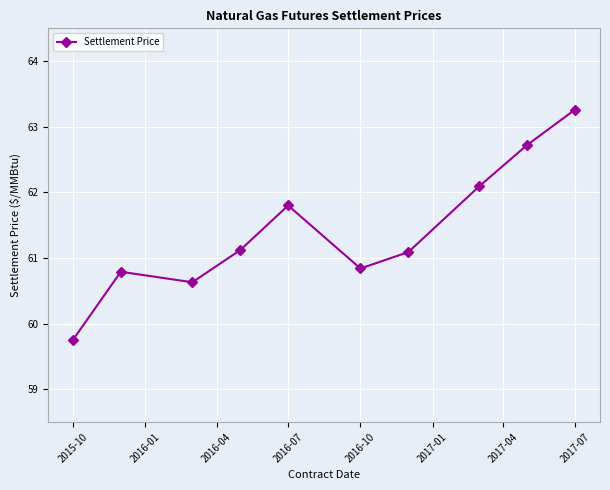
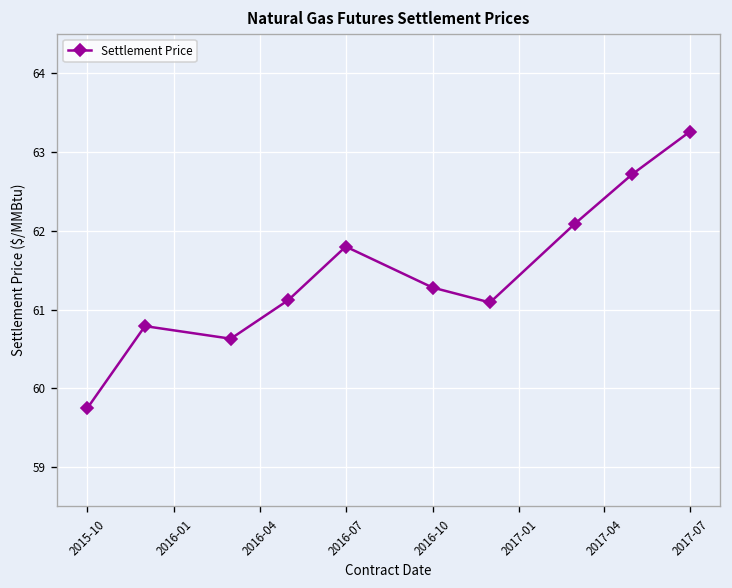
2016-10: 60.8 -> 61.3
